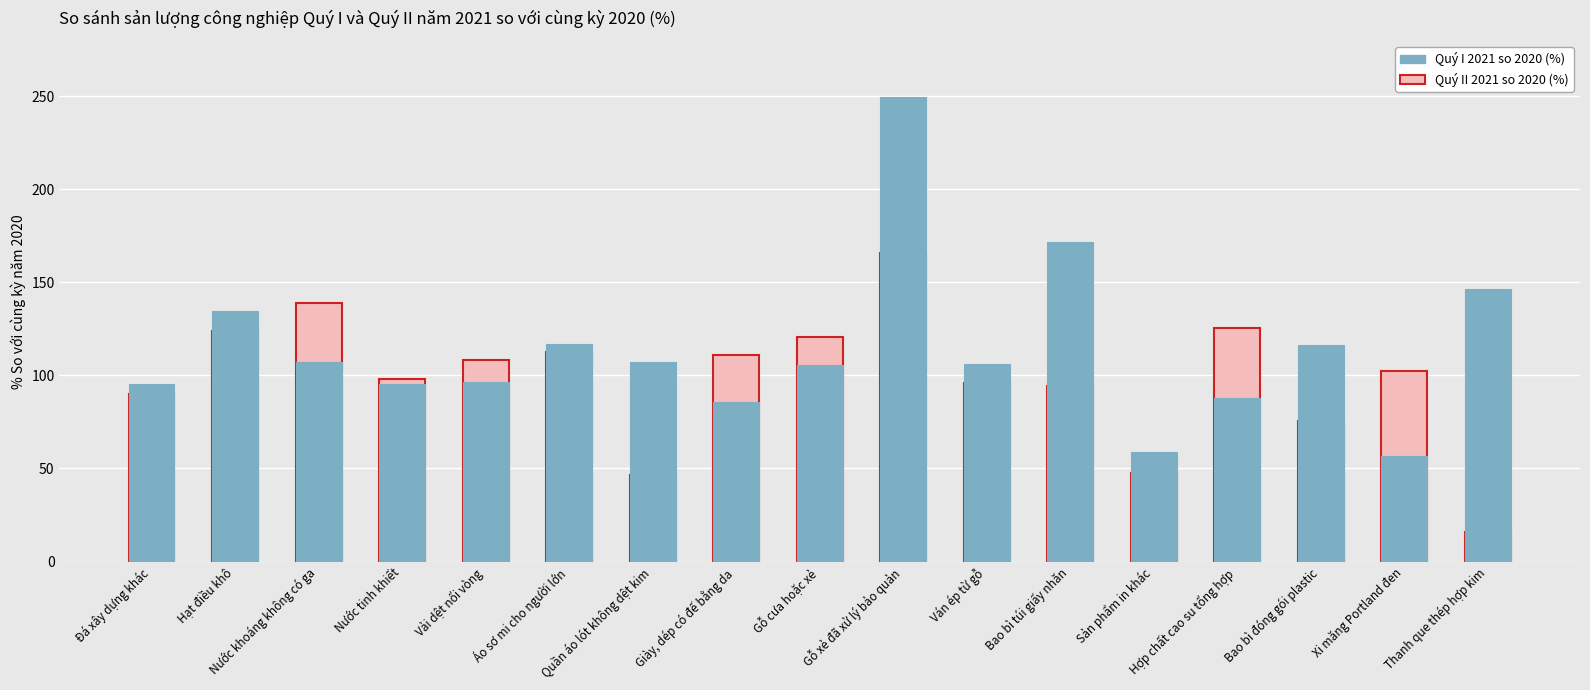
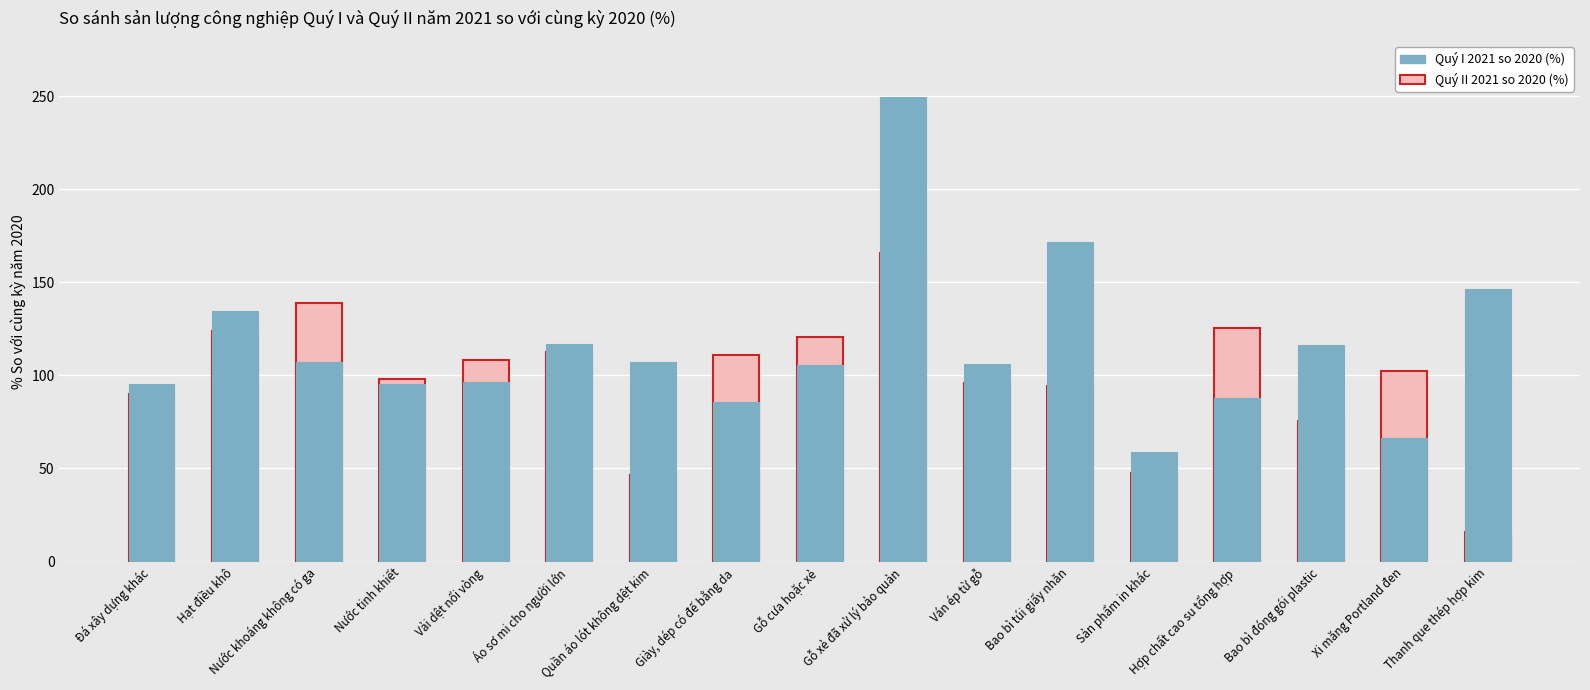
Quý I 2021 so 2020 (%), Xi măng Portland đen: 57 -> 66
